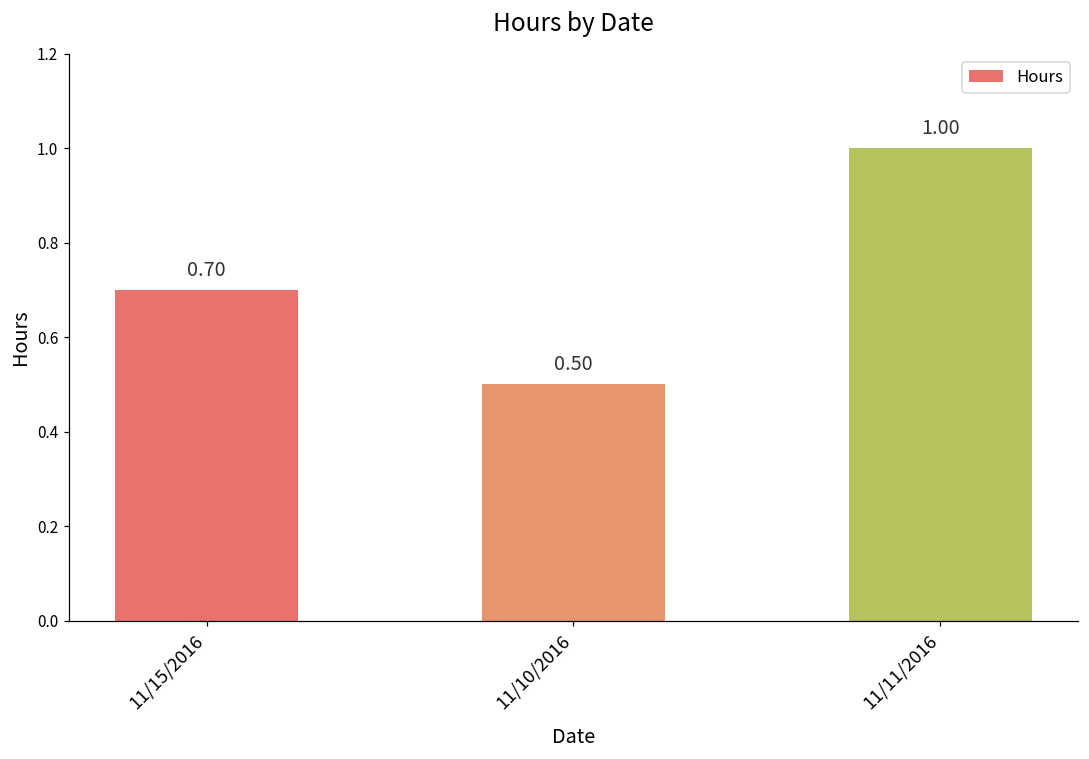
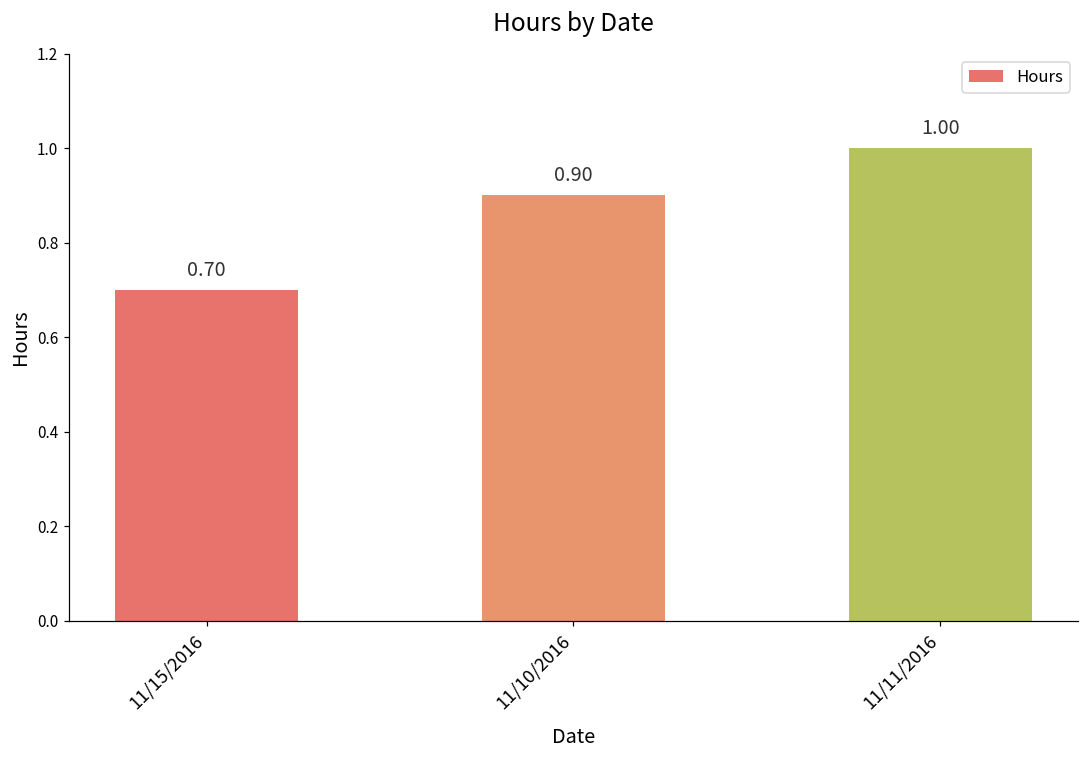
11/10/2016: 0.50 -> 0.90
